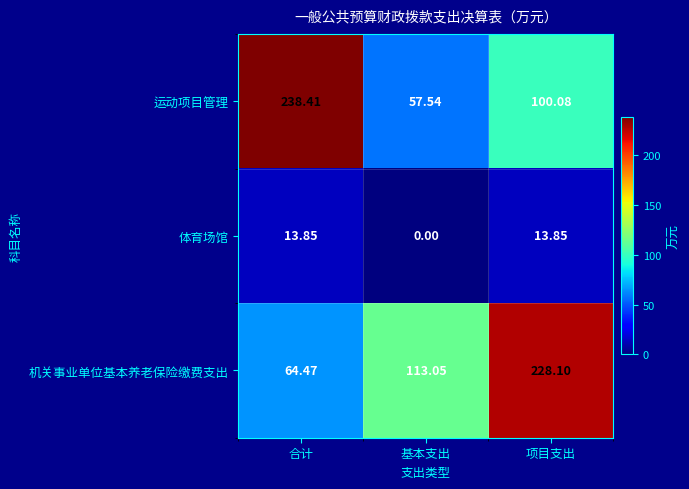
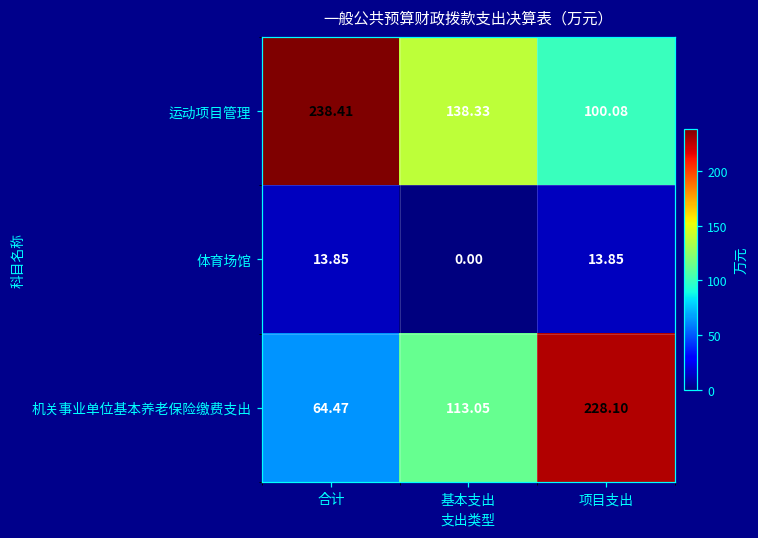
运动项目管理, 基本支出: 57.54 -> 138.33
